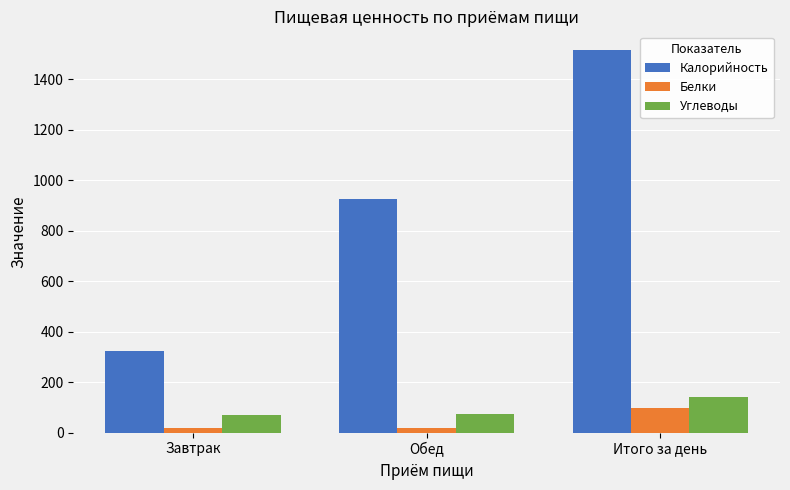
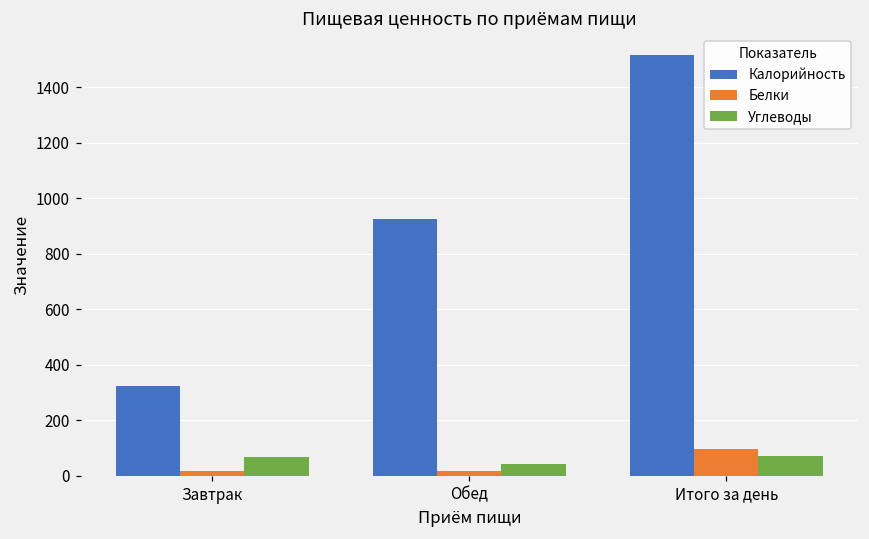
Углеводы, Обед: 70 -> 40
Углеводы, Итого за день: 140 -> 70
